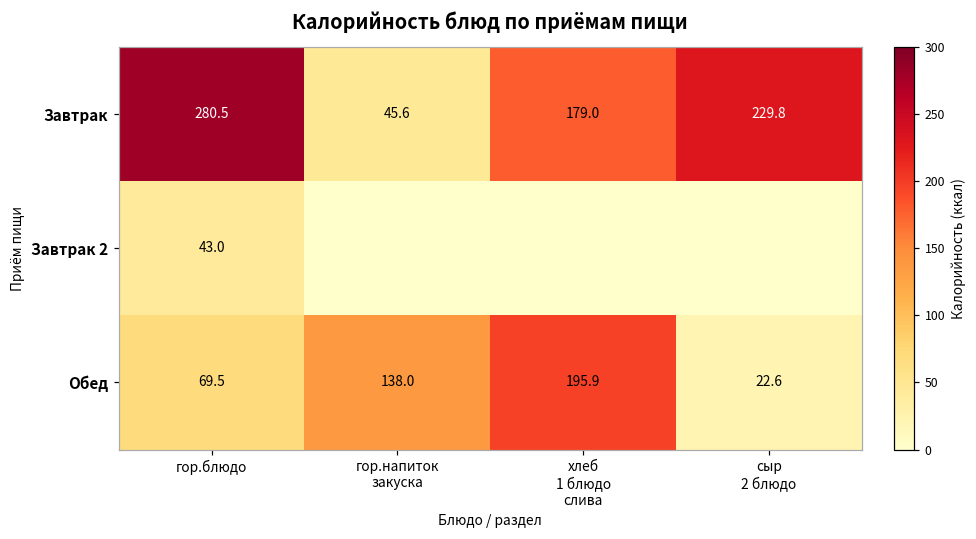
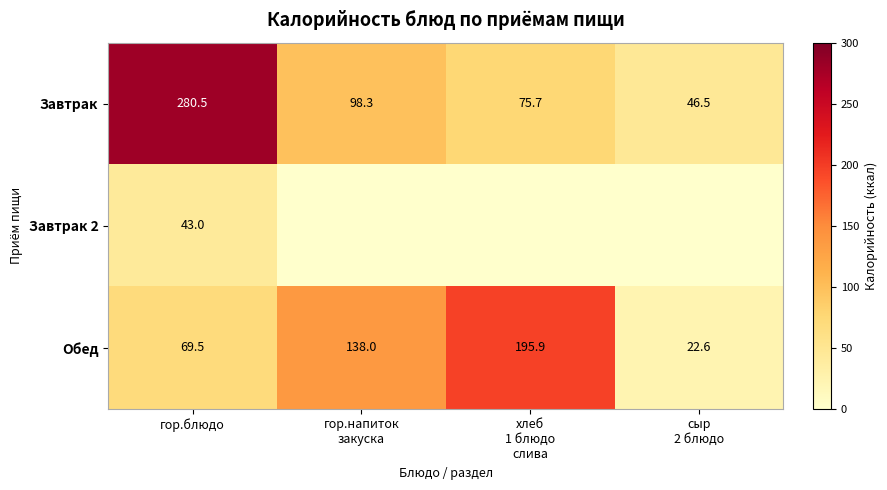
Завтрак, гор.напиток закуска: 45.6 -> 98.3
Завтрак, хлеб 1 блюдо слива: 179.0 -> 75.7
Завтрак, сыр 2 блюдо: 229.8 -> 46.5
